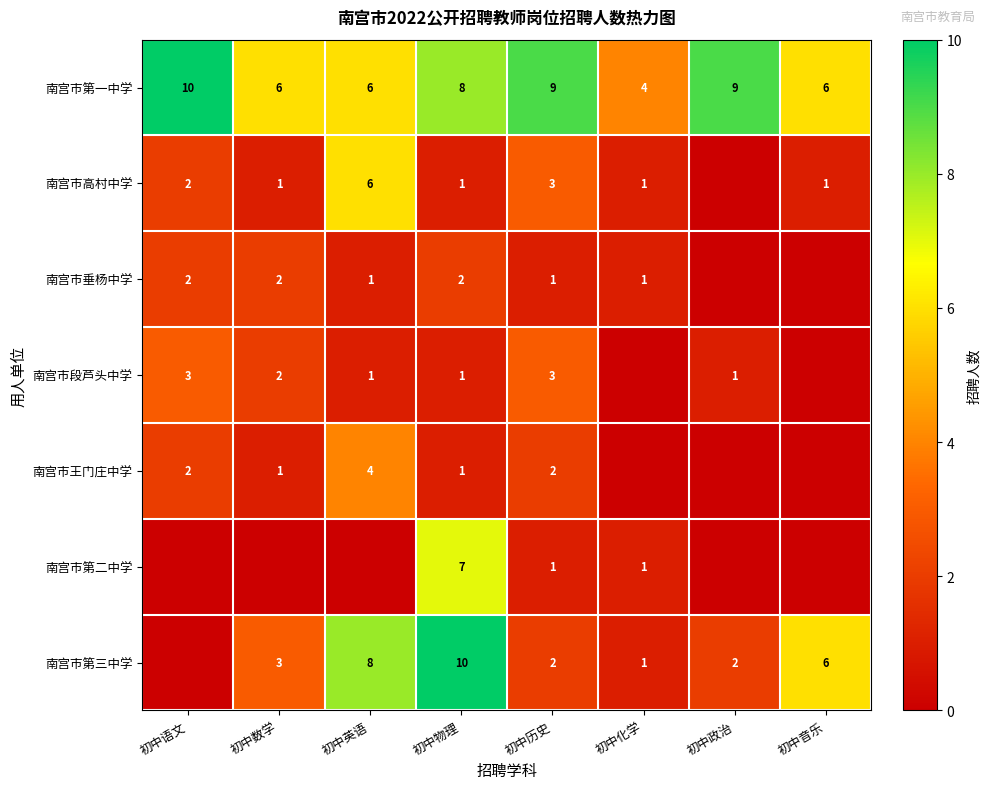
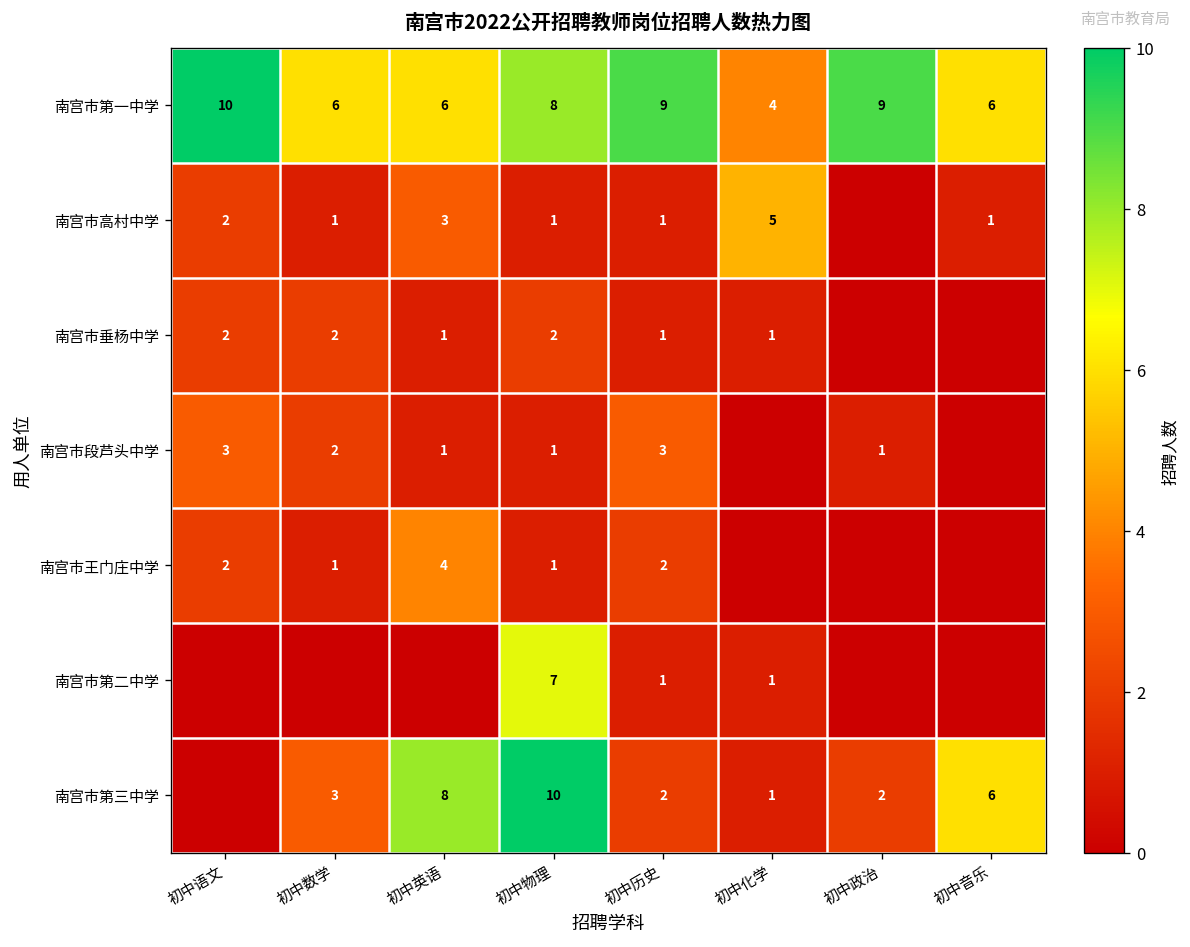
南宫市高村中学, 初中英语: 6 -> 3
南宫市高村中学, 初中历史: 3 -> 1
南宫市高村中学, 初中化学: 1 -> 5
